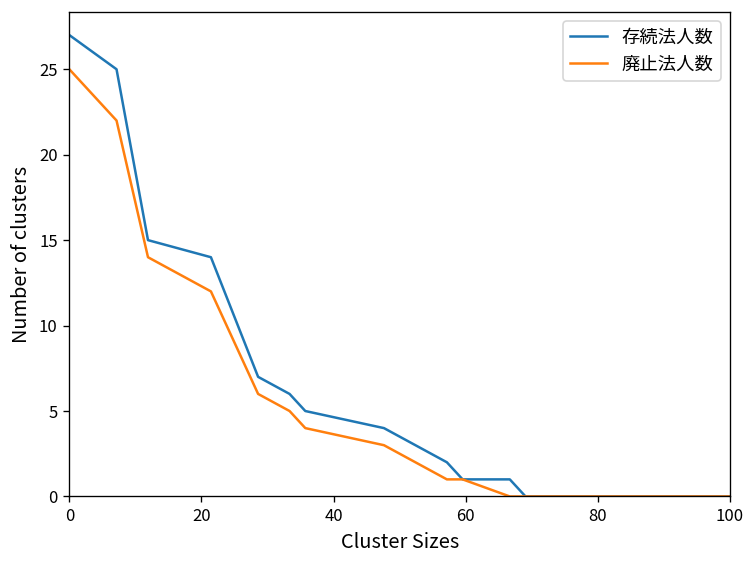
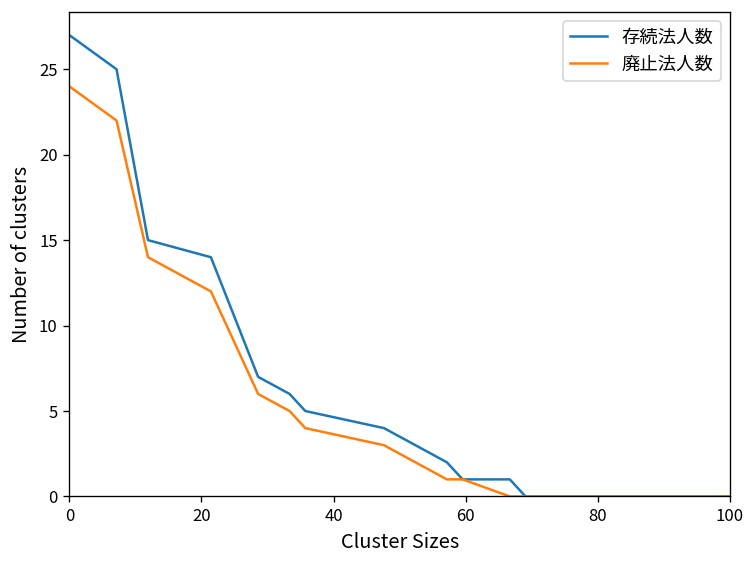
廃止法人数, 0: 25 -> 24
